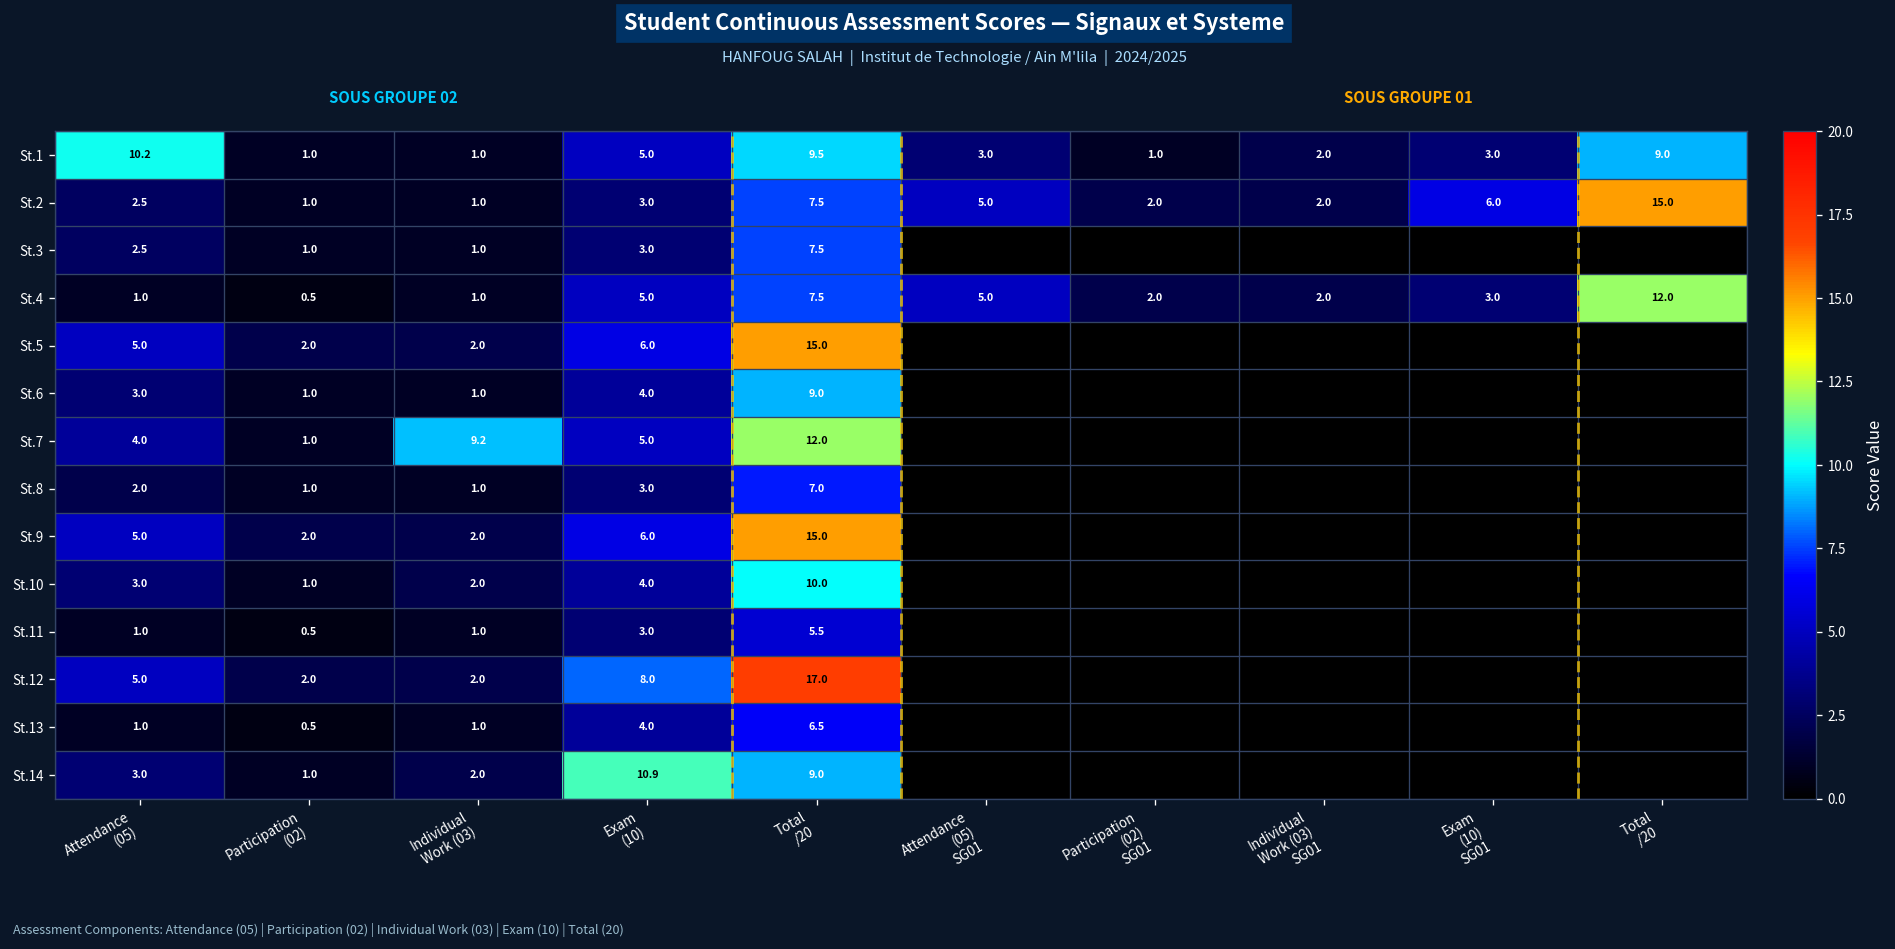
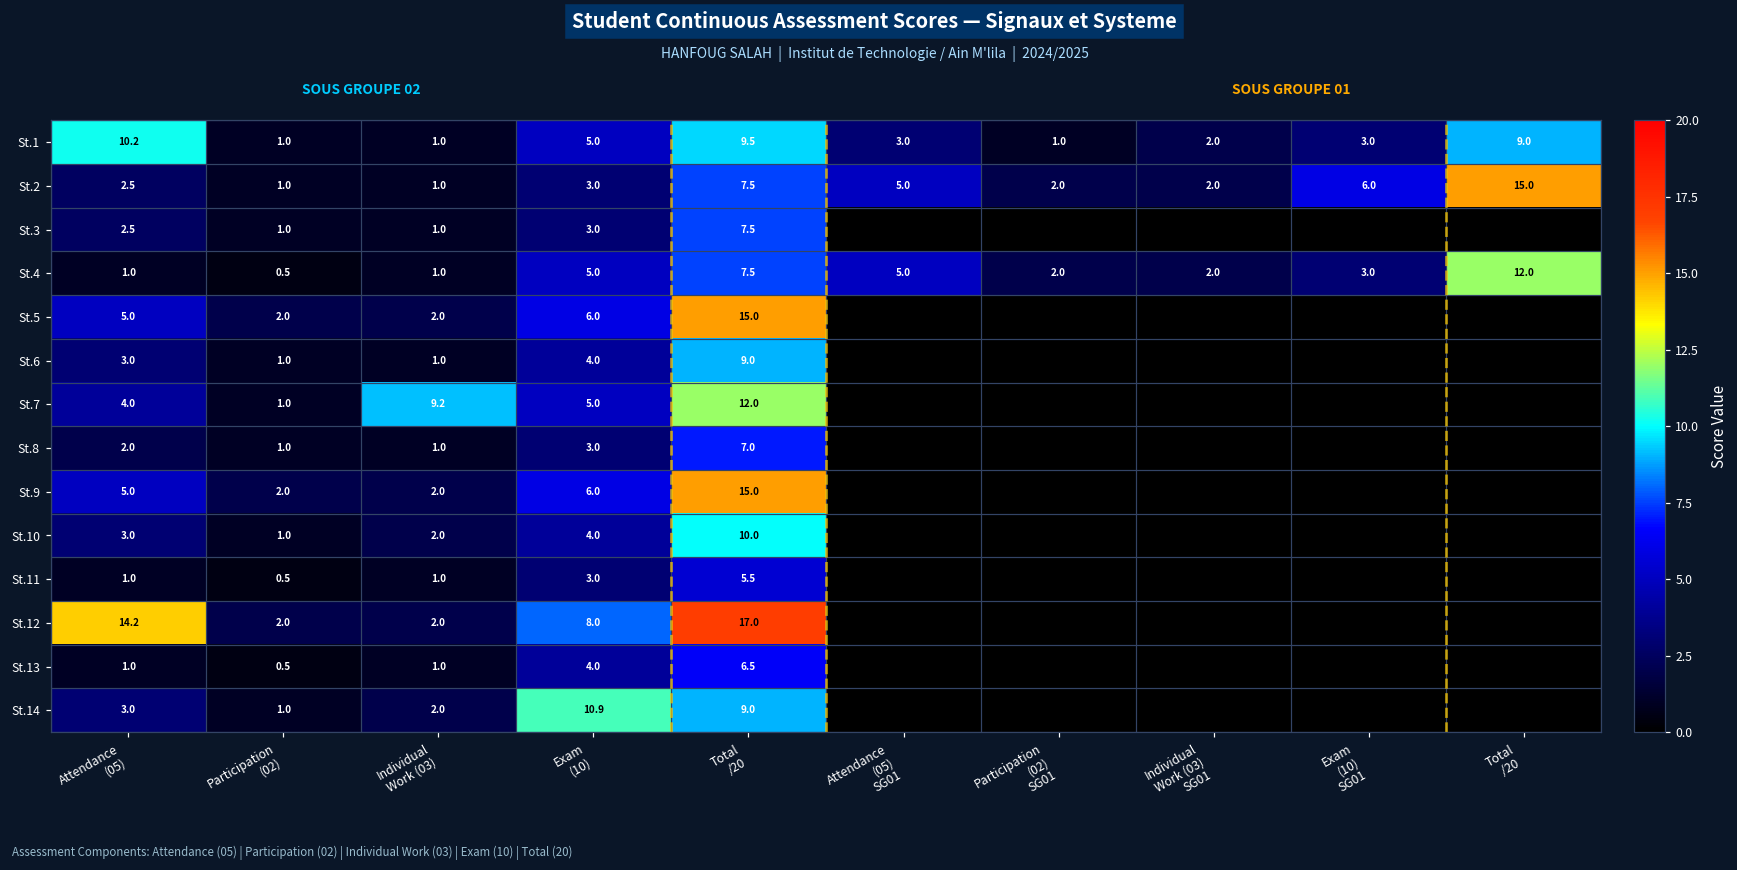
St.12, Attendance (05): 5.0 -> 14.2
